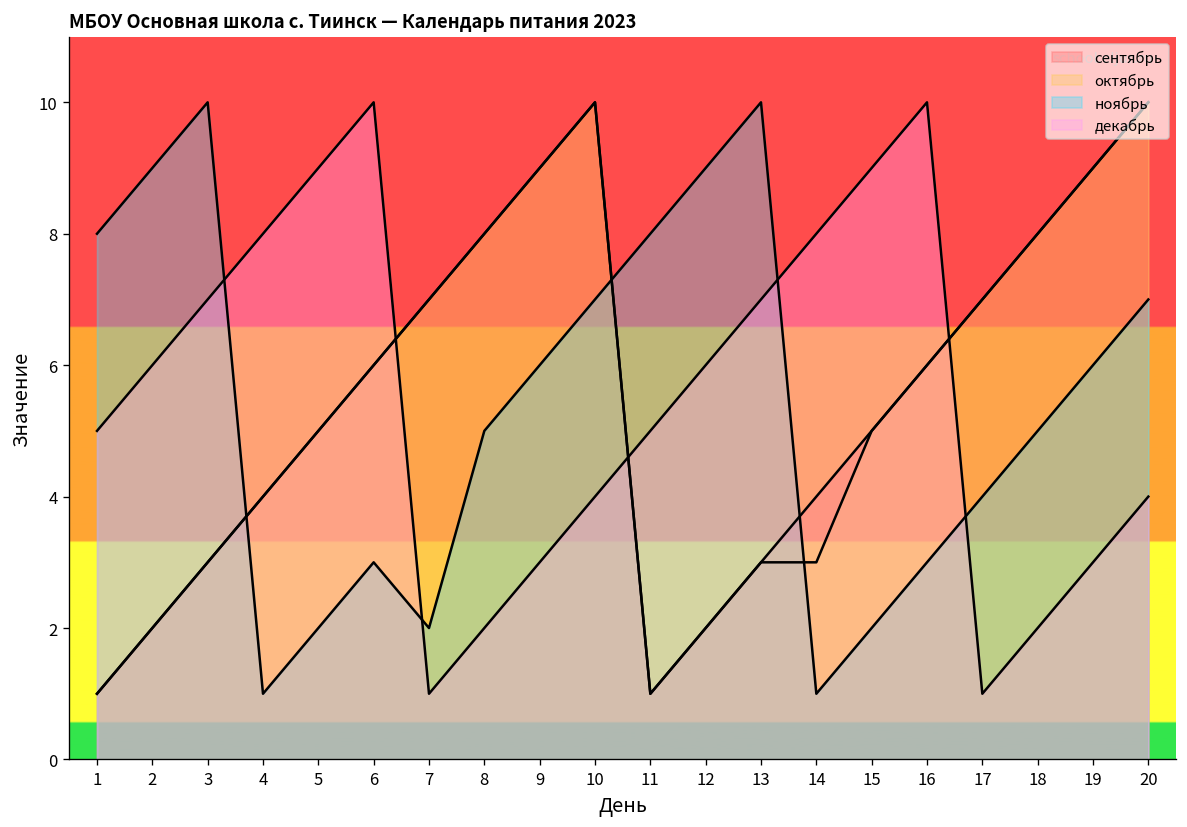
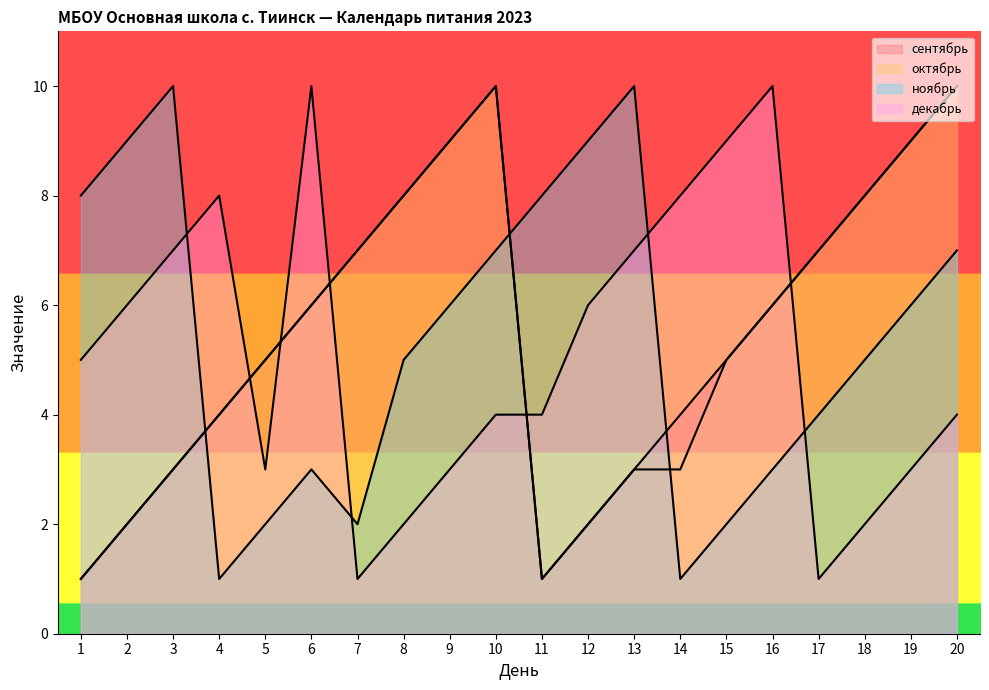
декабрь, 5: 9 -> 3
декабрь, 11: 5 -> 4
